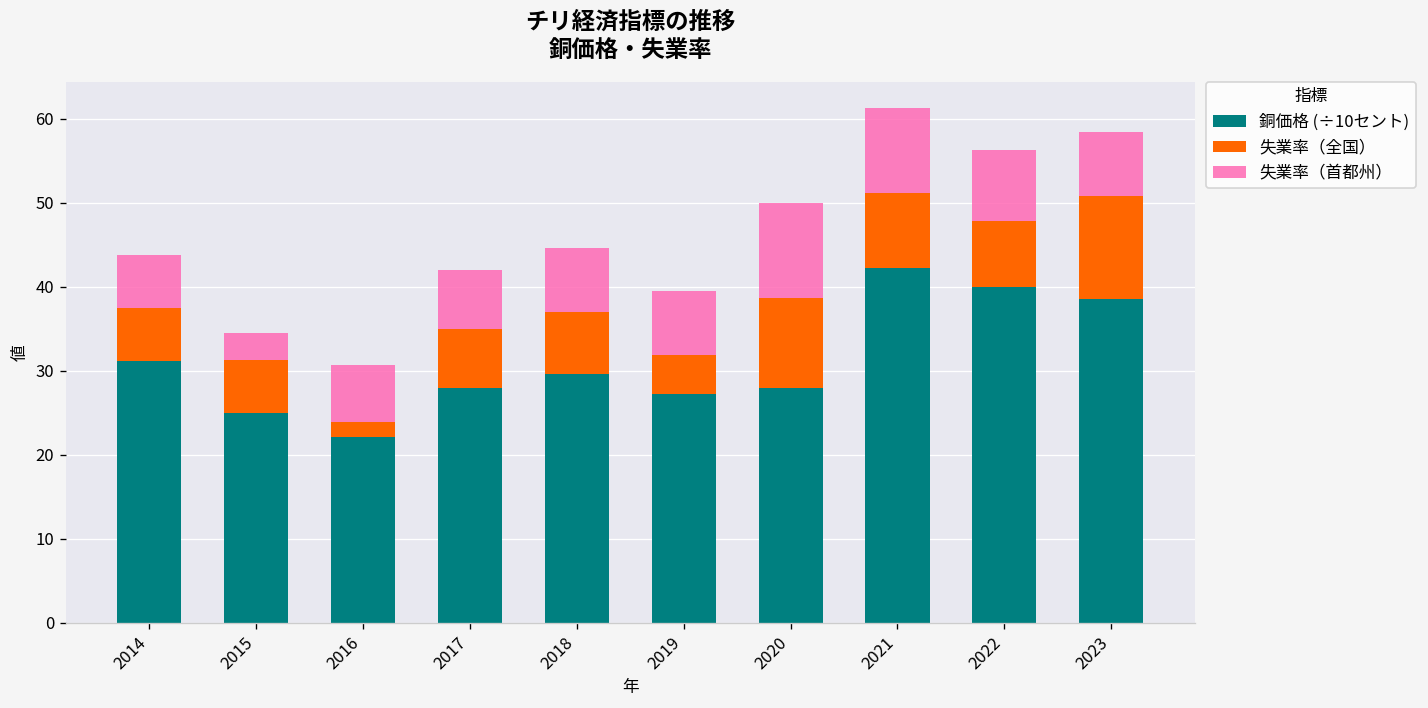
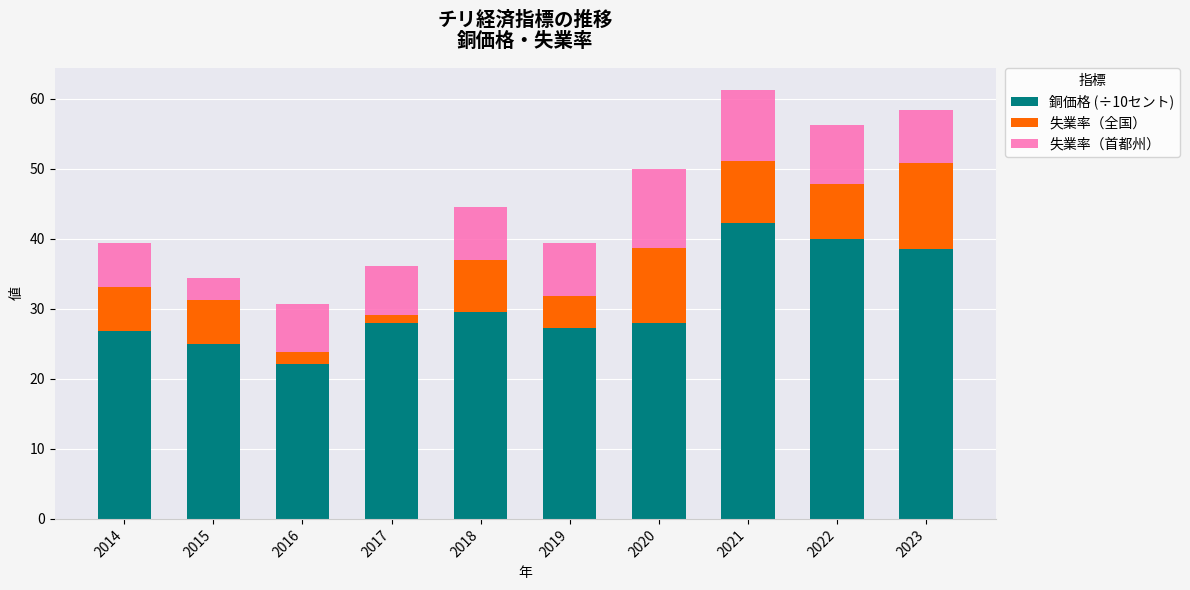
銅価格 (÷10セント), 2014: 31 -> 27
失業率（全国）, 2017: 7 -> 1
